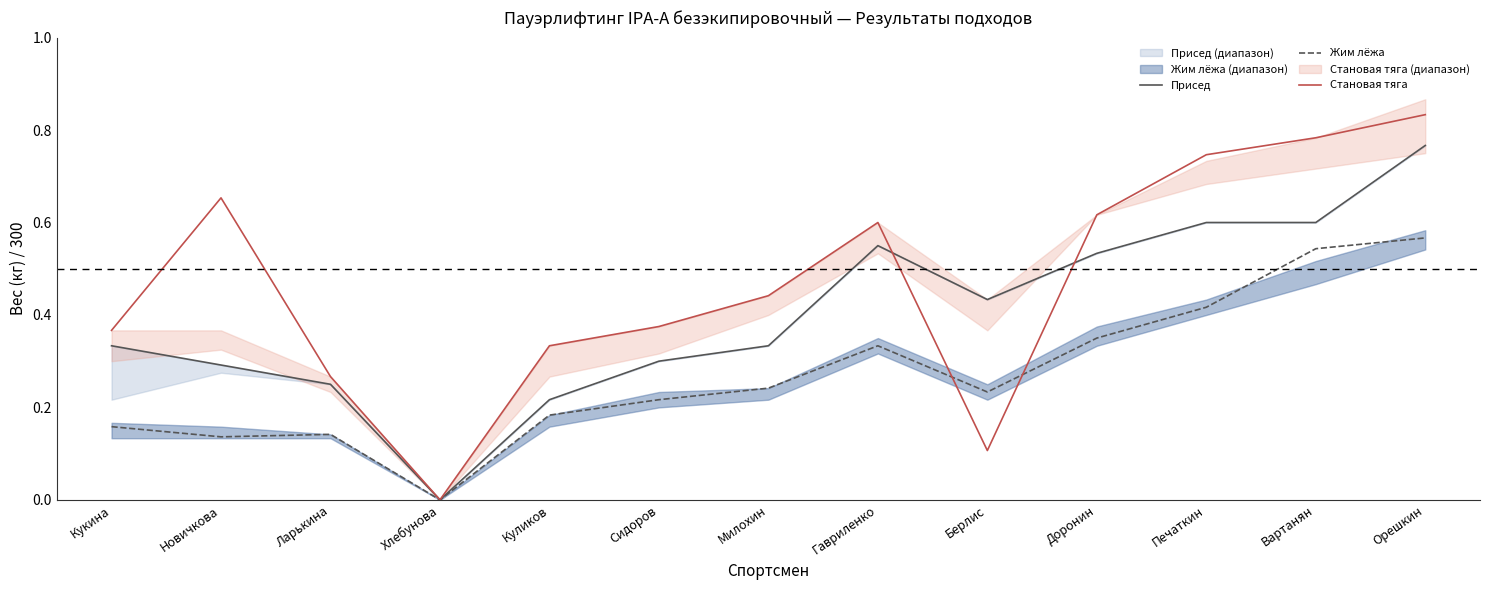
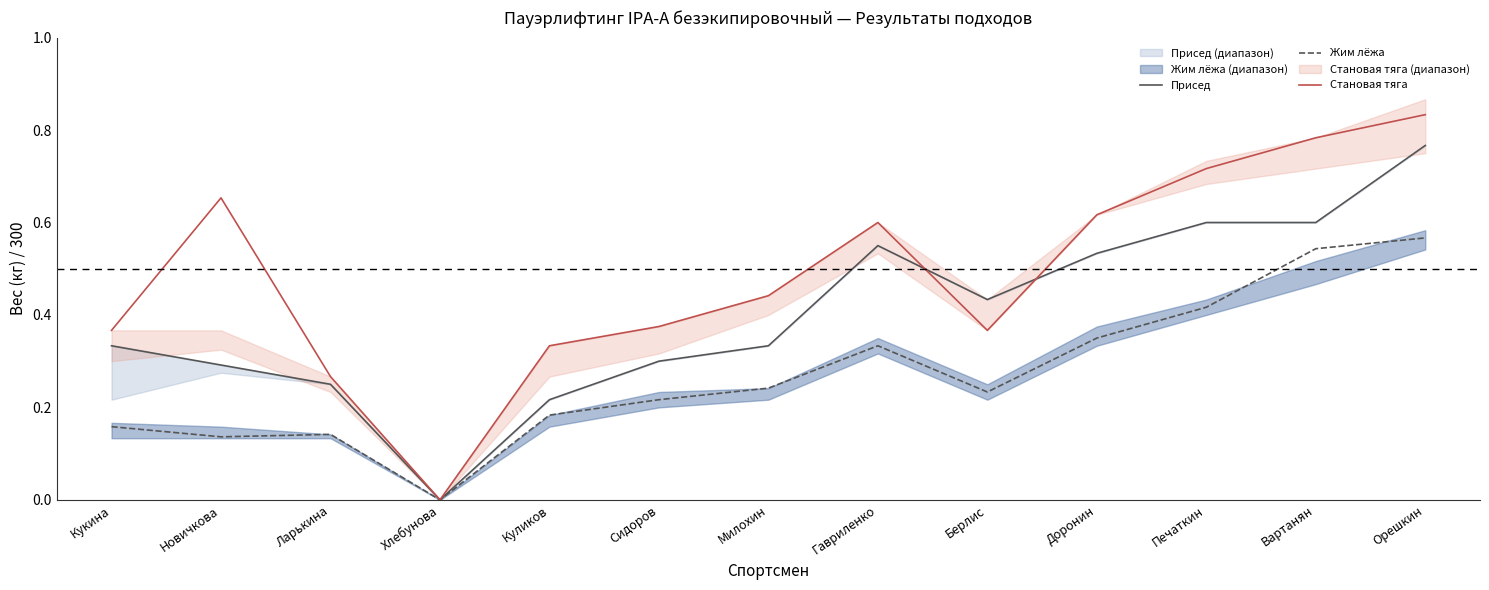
Становая тяга, Берлис: 0.11 -> 0.37
Становая тяга, Печаткин: 0.75 -> 0.72
